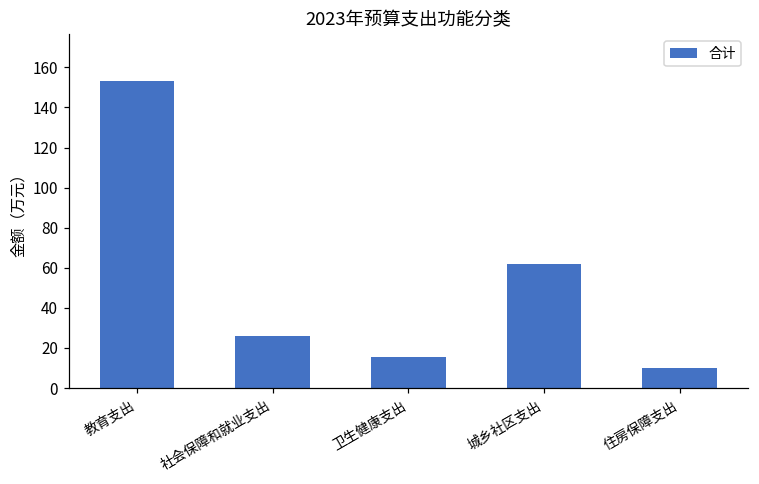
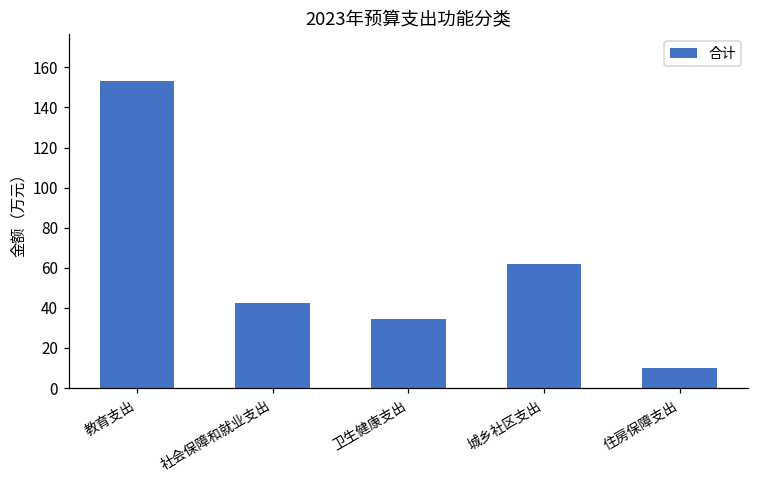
社会保障和就业支出: 26 -> 42
卫生健康支出: 16 -> 34
